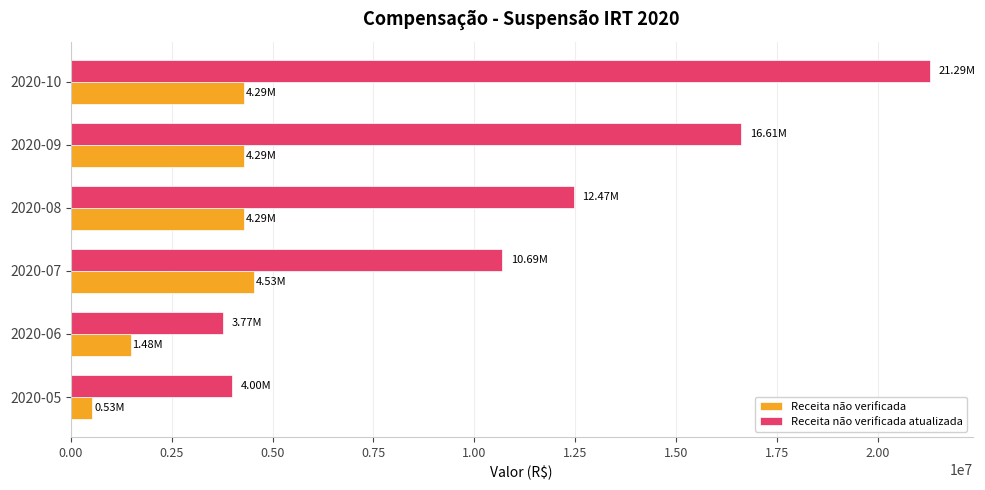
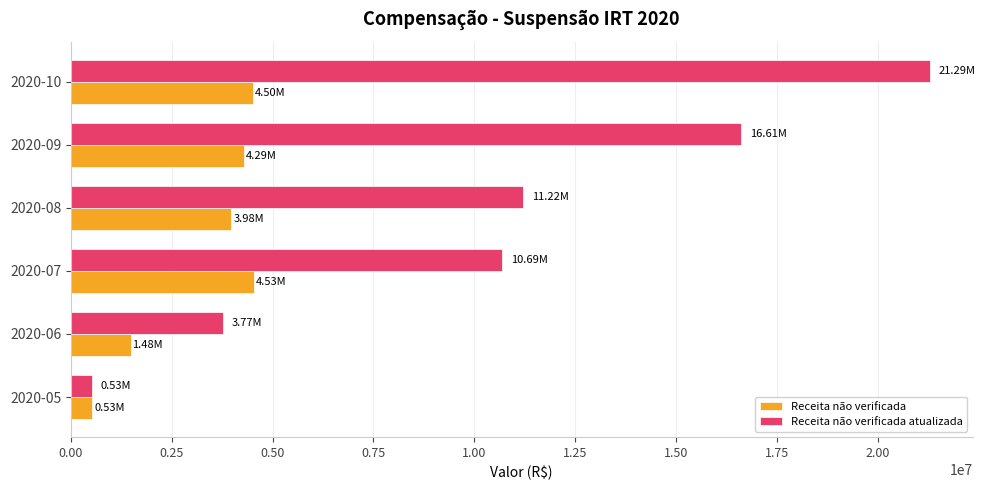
Receita não verificada, 2020-10: 4.29M -> 4.50M
Receita não verificada atualizada, 2020-08: 12.47M -> 11.22M
Receita não verificada, 2020-08: 4.29M -> 3.98M
Receita não verificada atualizada, 2020-05: 4.00M -> 0.53M
